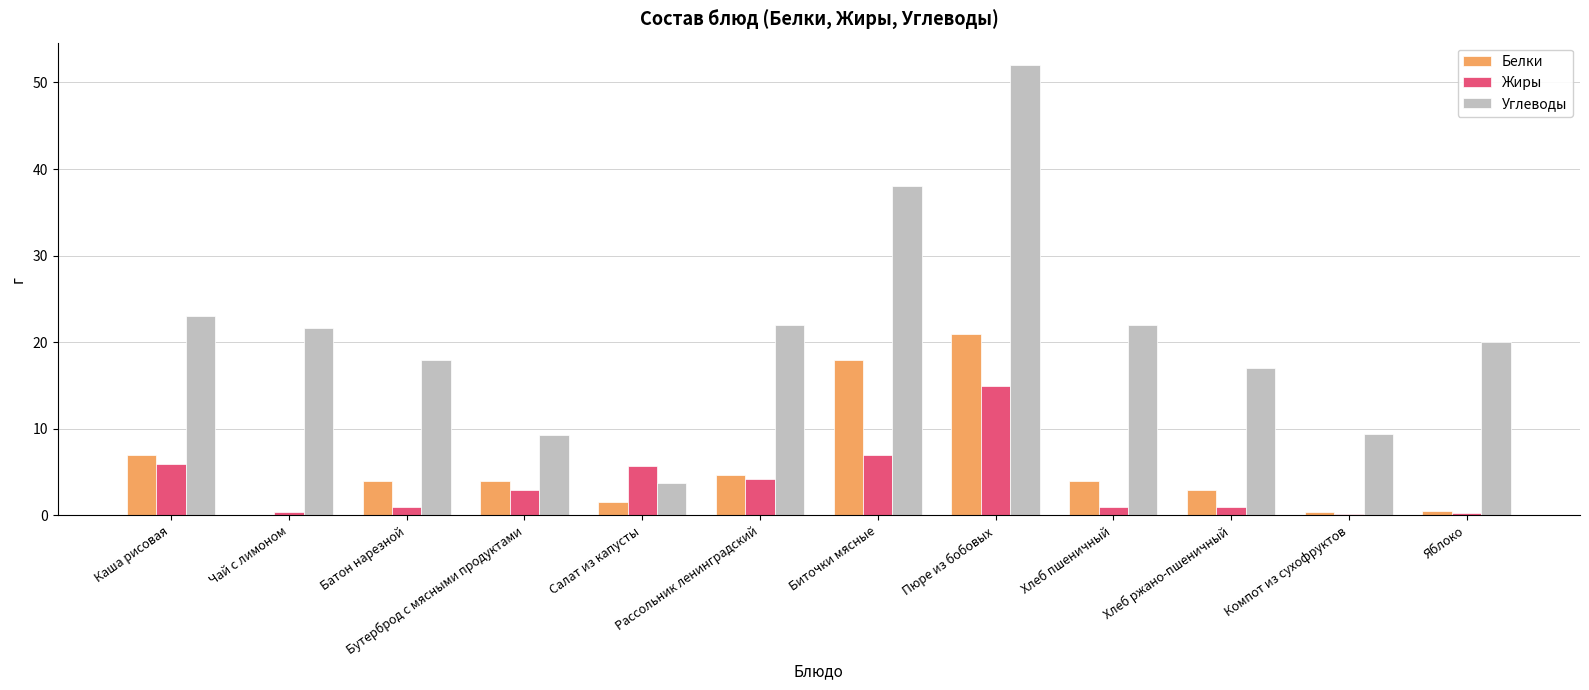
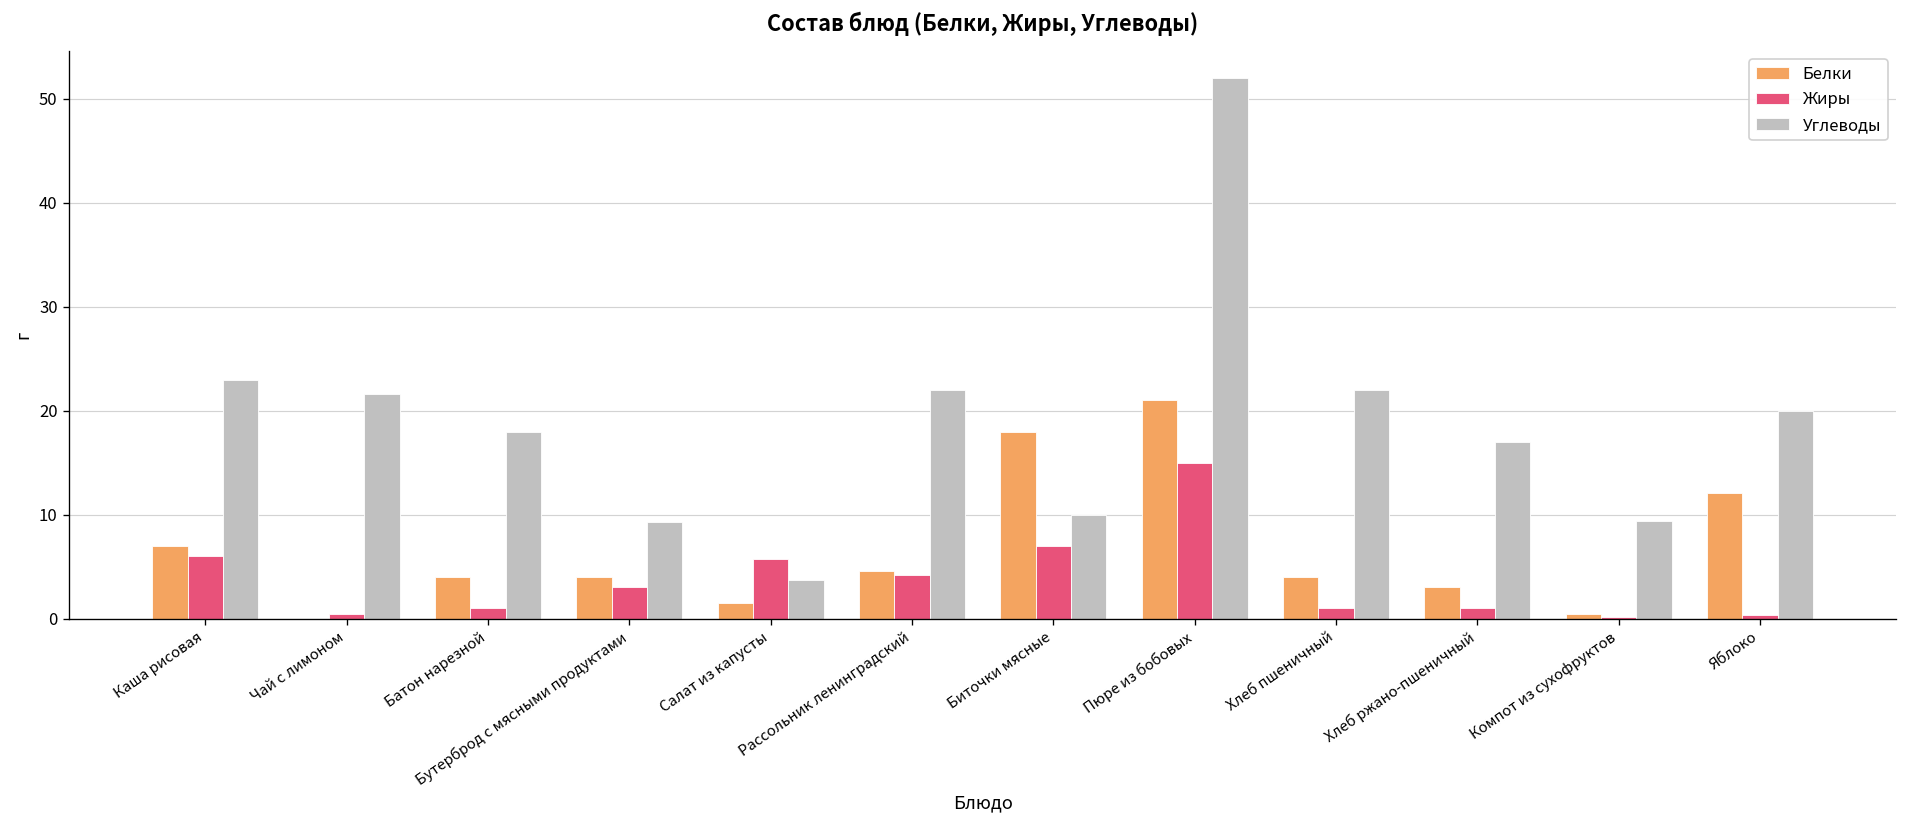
Углеводы, Биточки мясные: 38 -> 10
Белки, Яблоко: 1 -> 12
